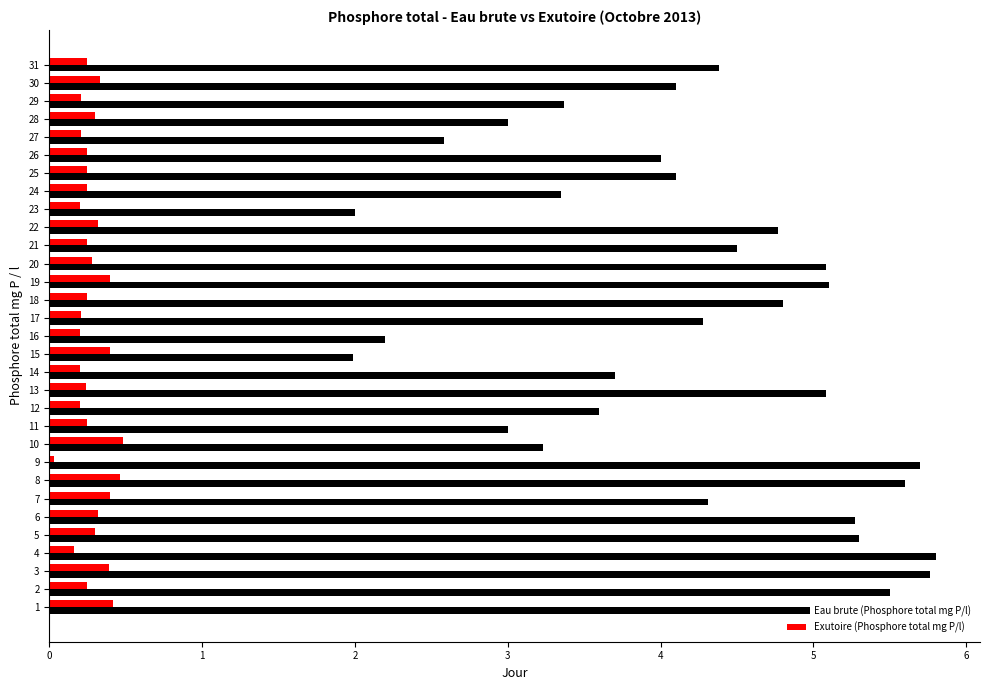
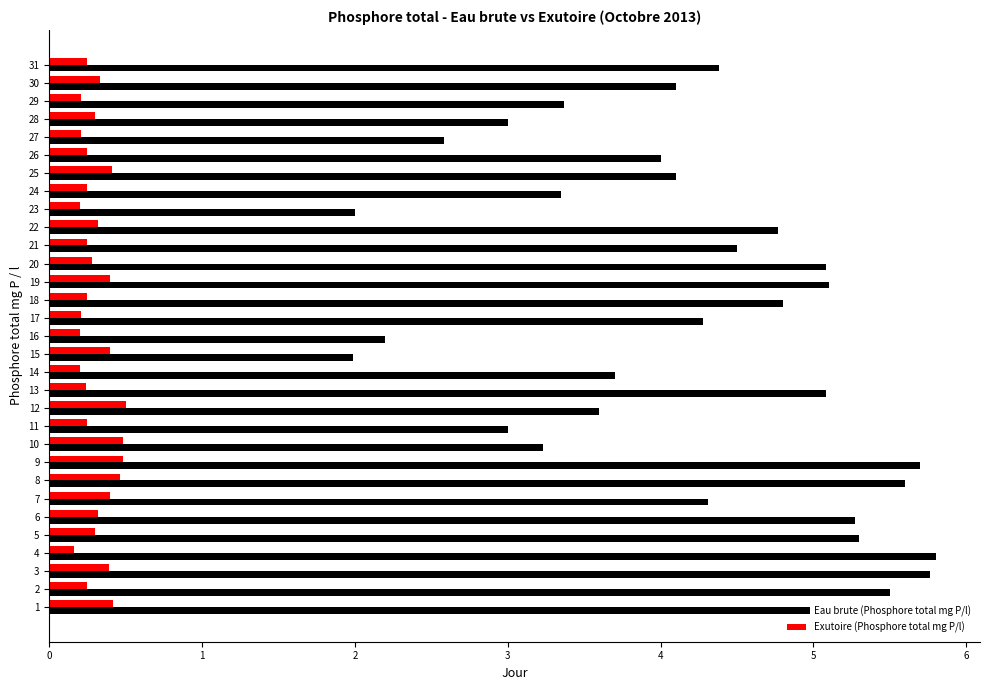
Exutoire (Phosphore total mg P/l), 25: 0.25 -> 0.41
Exutoire (Phosphore total mg P/l), 12: 0.2 -> 0.5
Exutoire (Phosphore total mg P/l), 9: 0.03 -> 0.48
